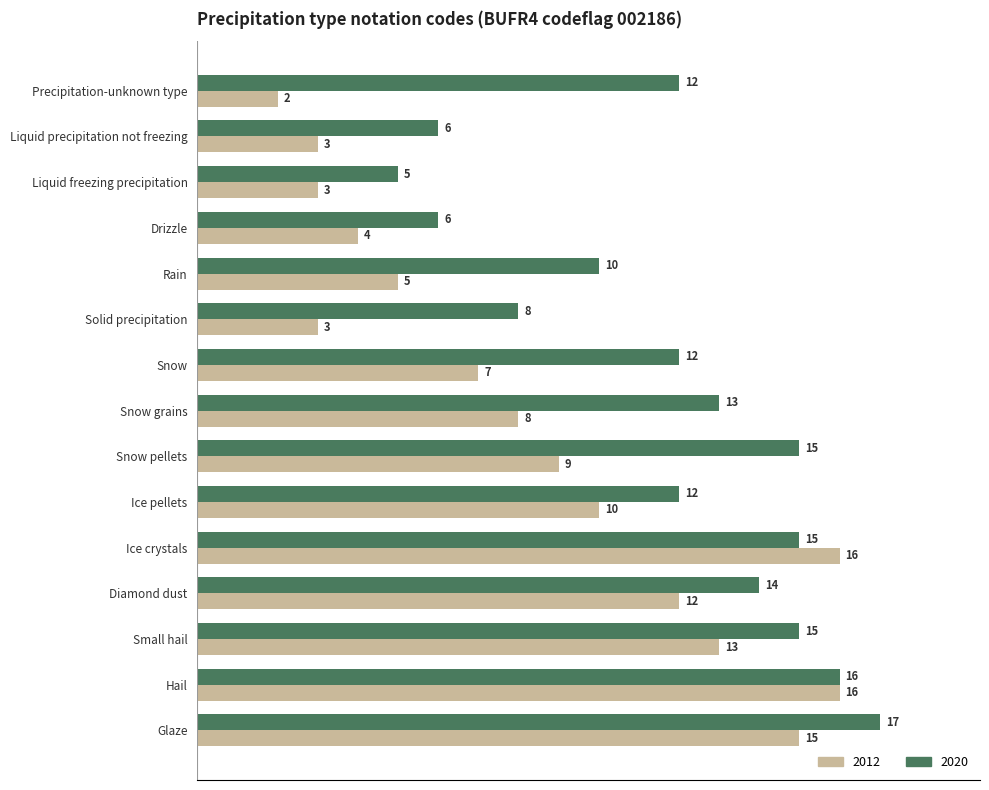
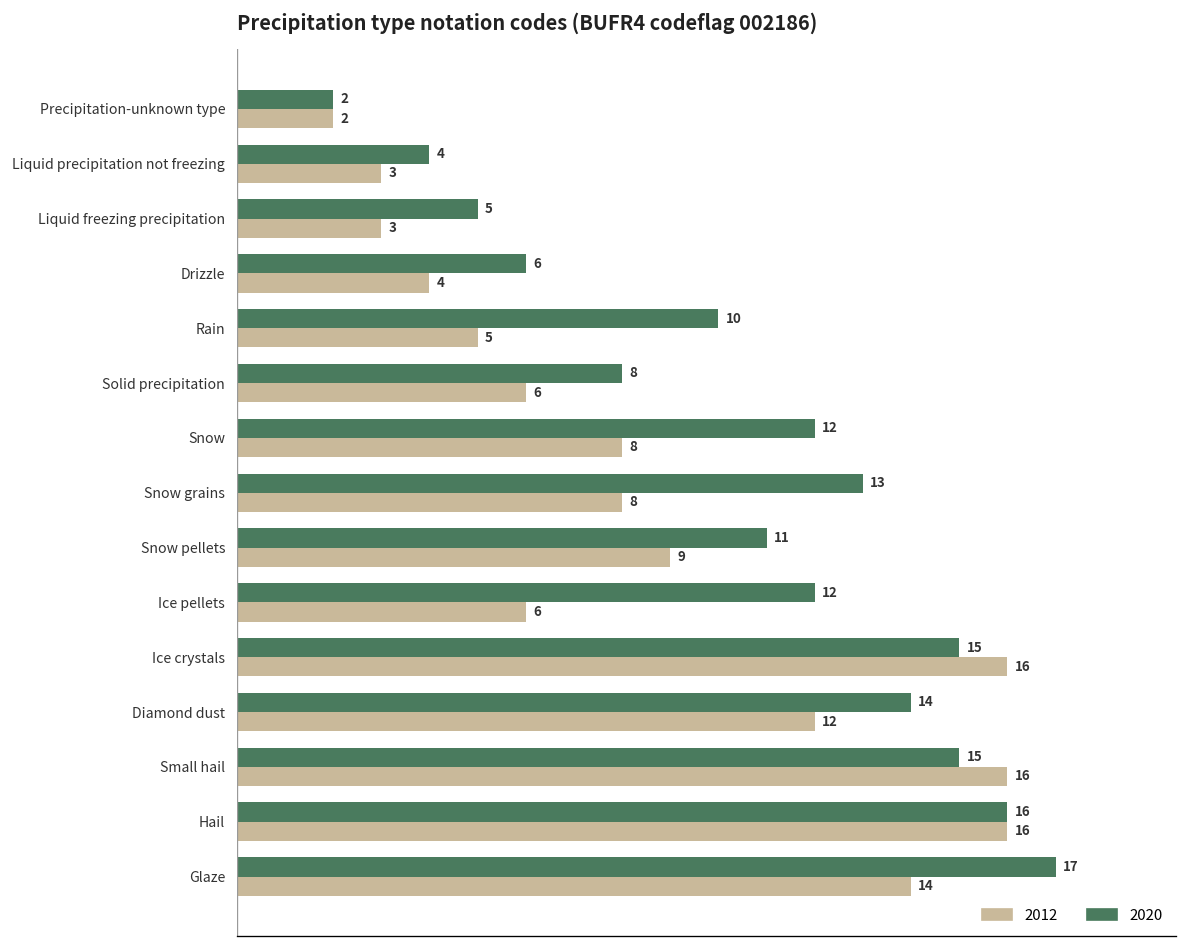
2020, Precipitation-unknown type: 12 -> 2
2020, Liquid precipitation not freezing: 6 -> 4
2012, Solid precipitation: 3 -> 6
2012, Snow: 7 -> 8
2020, Snow pellets: 15 -> 11
2012, Ice pellets: 10 -> 6
2012, Small hail: 13 -> 16
2012, Glaze: 15 -> 14
